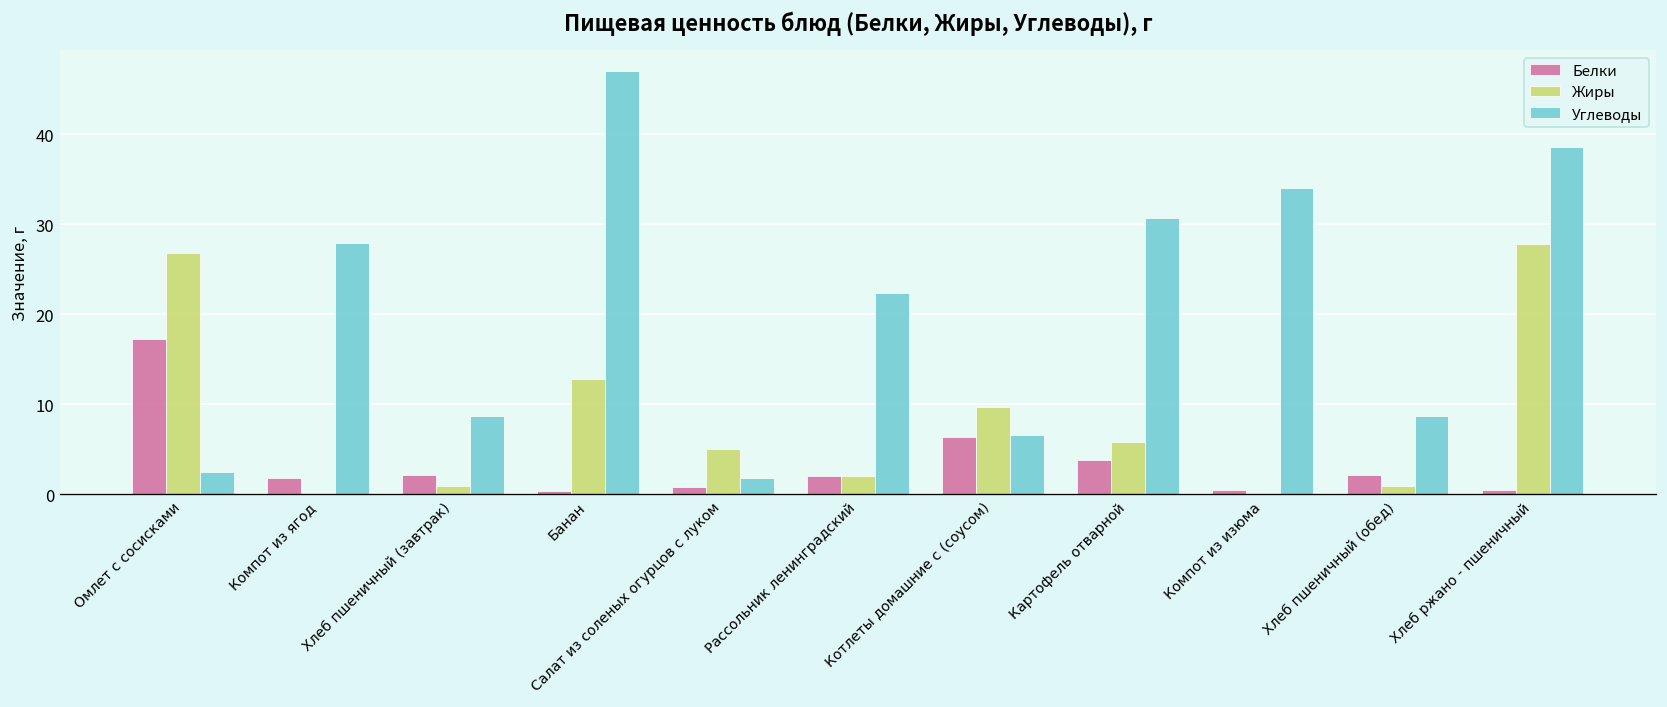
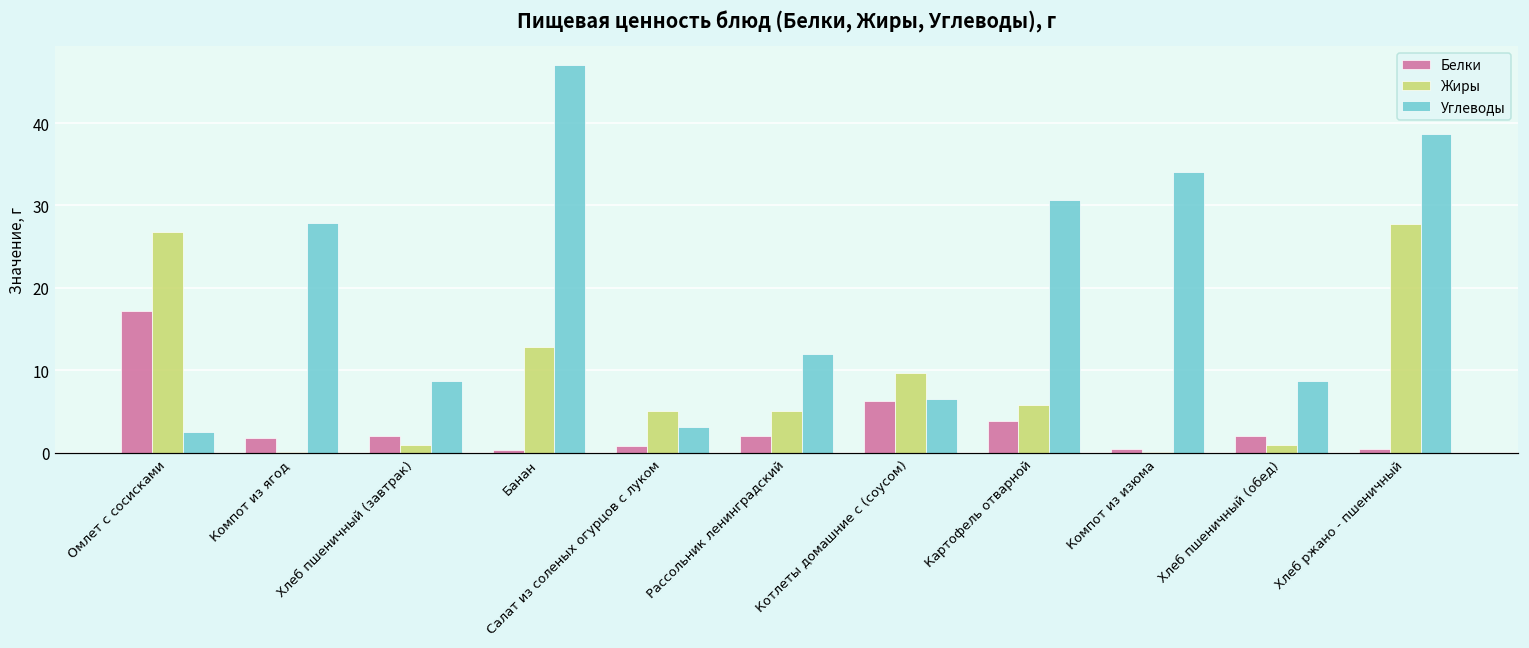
Углеводы, Салат из соленых огурцов с луком: 2 -> 3
Жиры, Рассольник ленинградский: 2 -> 5
Углеводы, Рассольник ленинградский: 22 -> 12
